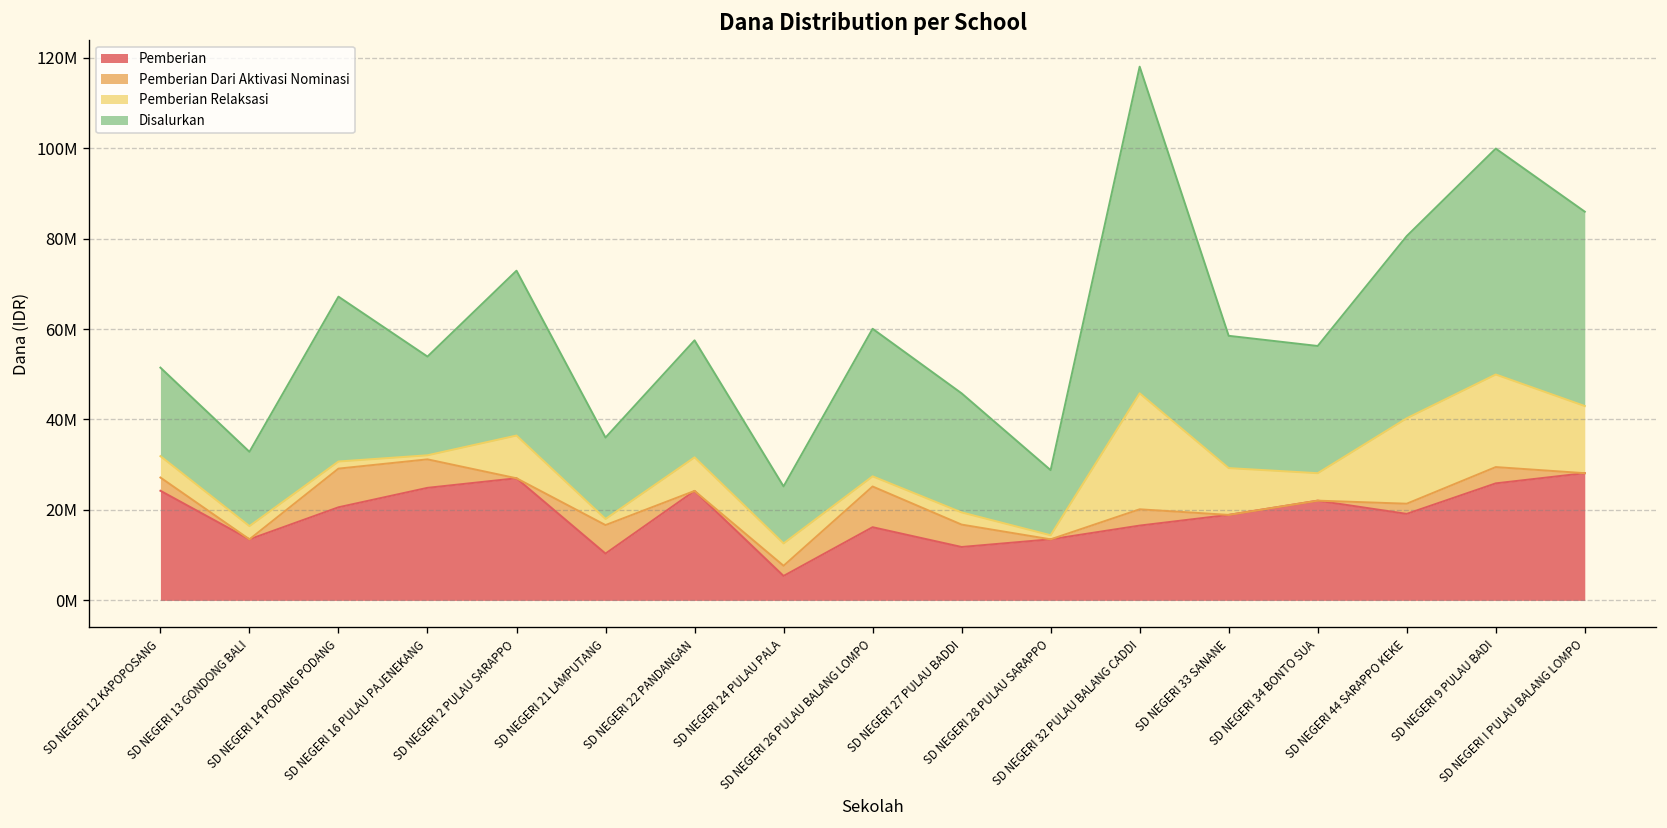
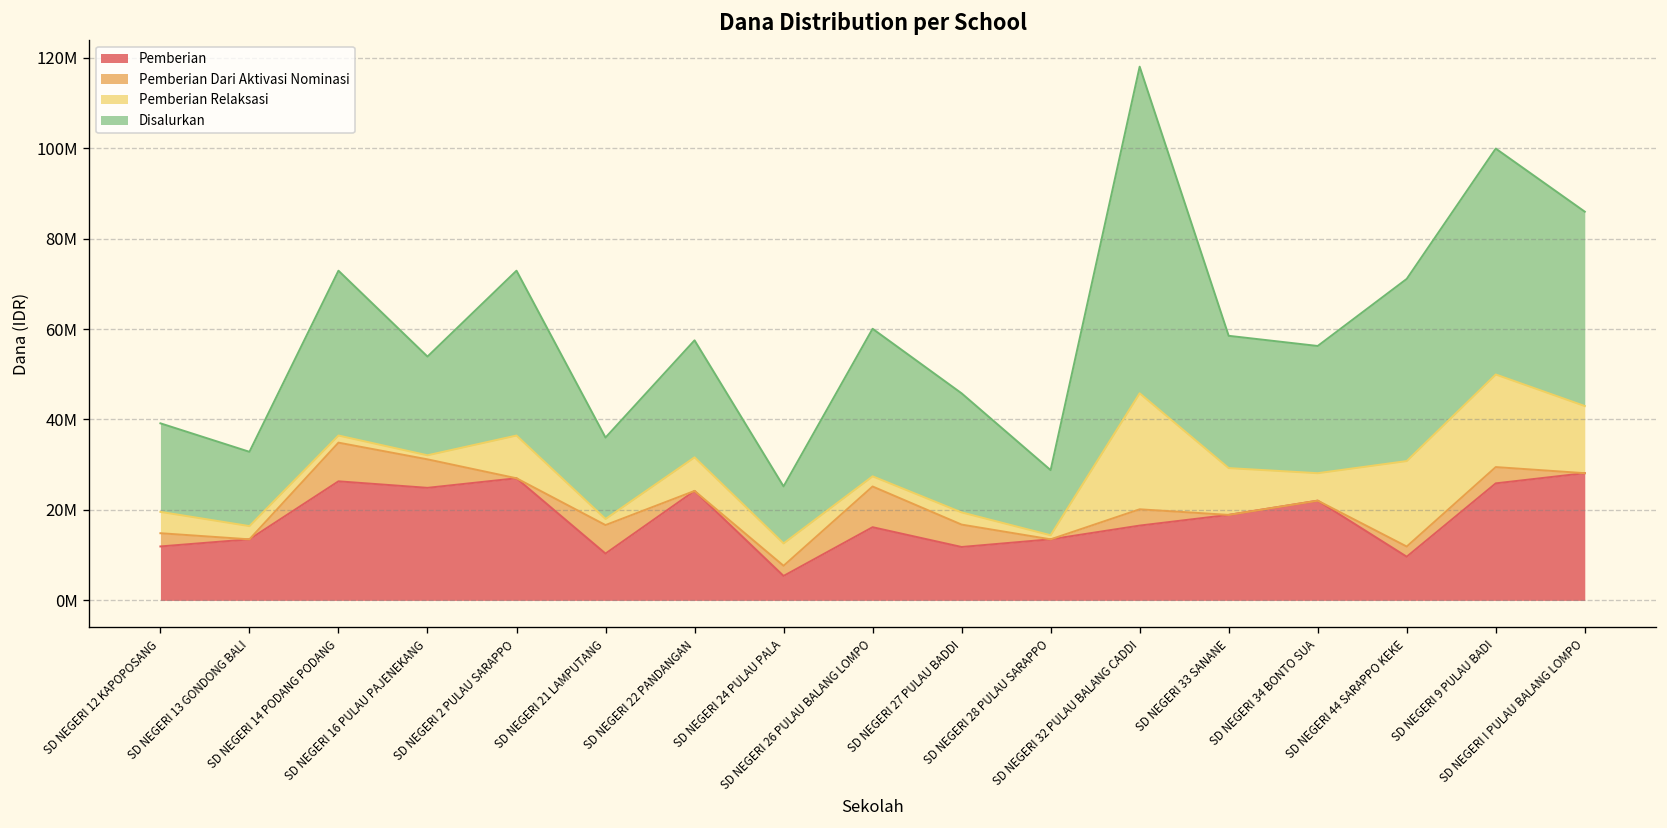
Pemberian, SD NEGERI 12 KAPOPOSANG: 24000000 -> 12000000
Pemberian, SD NEGERI 14 PODANG PODANG: 21000000 -> 26000000
Pemberian, SD NEGERI 44 SARAPPO KEKE: 19000000 -> 10000000
